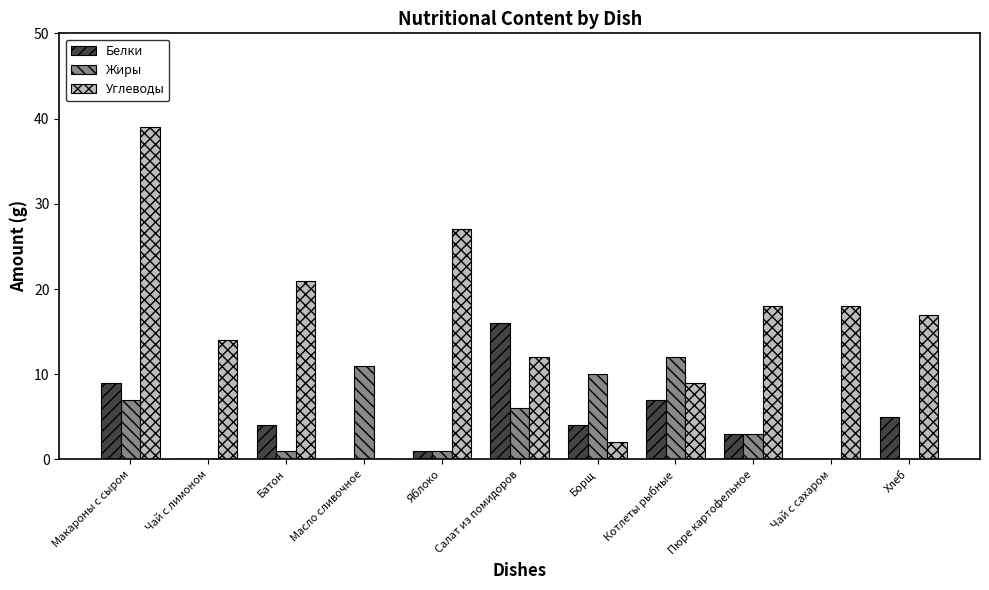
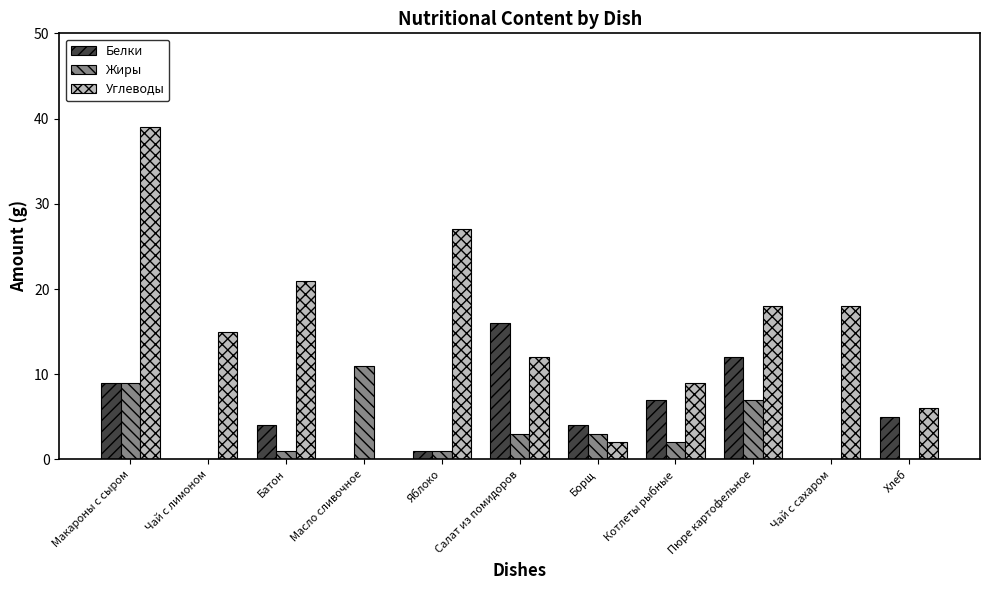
Жиры, Макароны с сыром: 7 -> 9
Углеводы, Чай с лимоном: 14 -> 15
Жиры, Салат из помидоров: 6 -> 3
Жиры, Борщ: 10 -> 3
Жиры, Котлеты рыбные: 12 -> 2
Белки, Пюре картофельное: 3 -> 12
Жиры, Пюре картофельное: 3 -> 7
Углеводы, Хлеб: 17 -> 6
